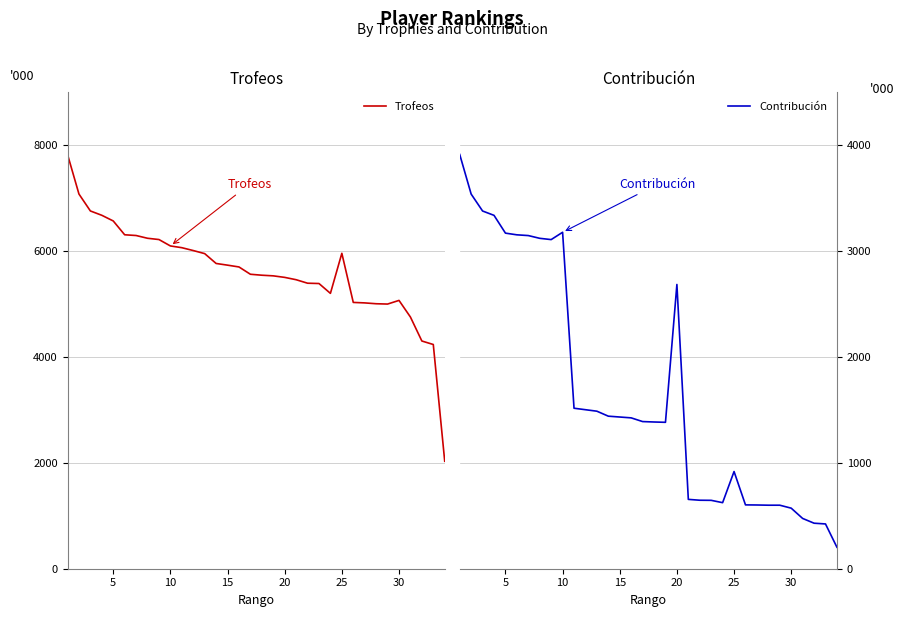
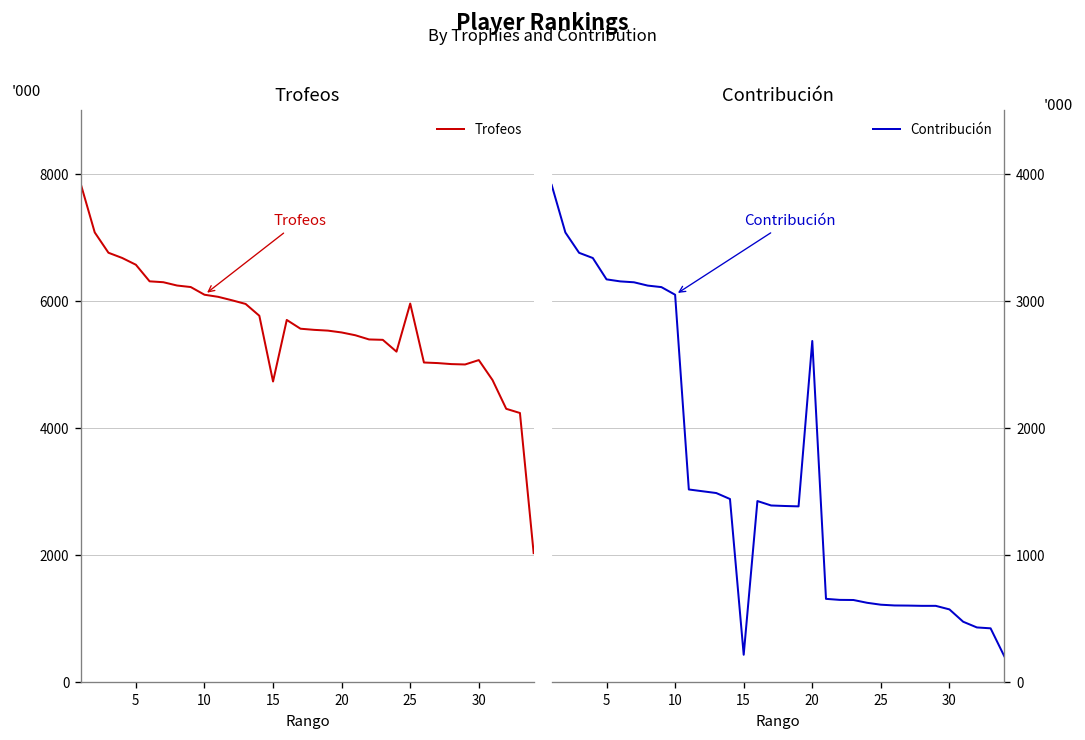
Trofeos, 15: 5700 -> 4700
Contribución, 10: 3180 -> 3050
Contribución, 15: 1430 -> 220
Contribución, 25: 920 -> 610
